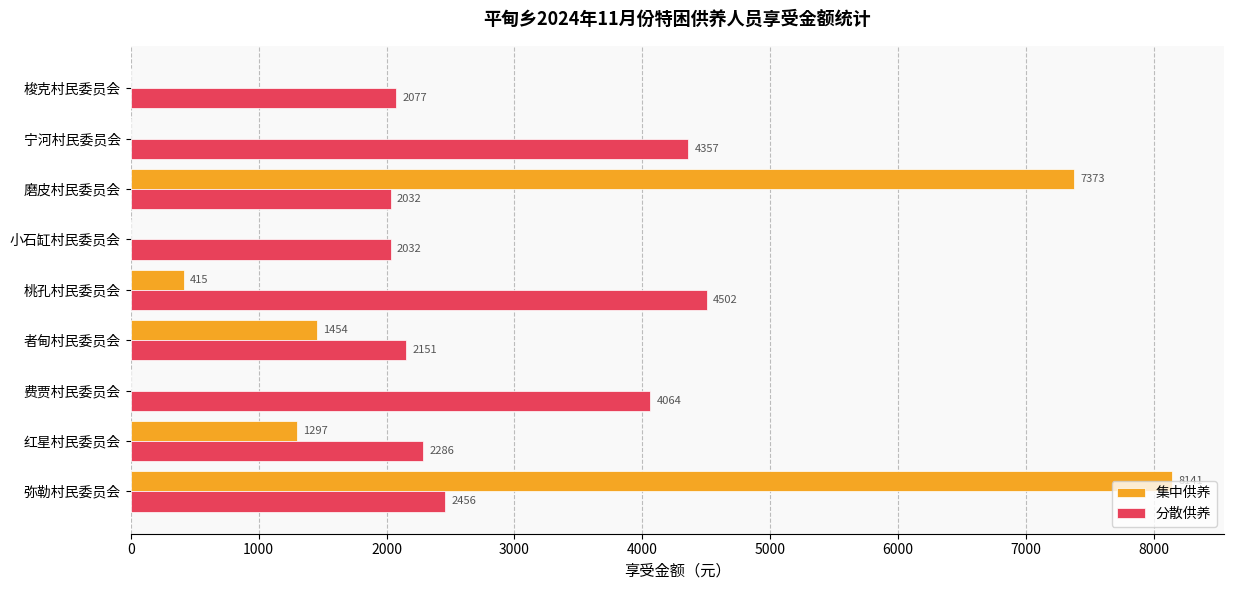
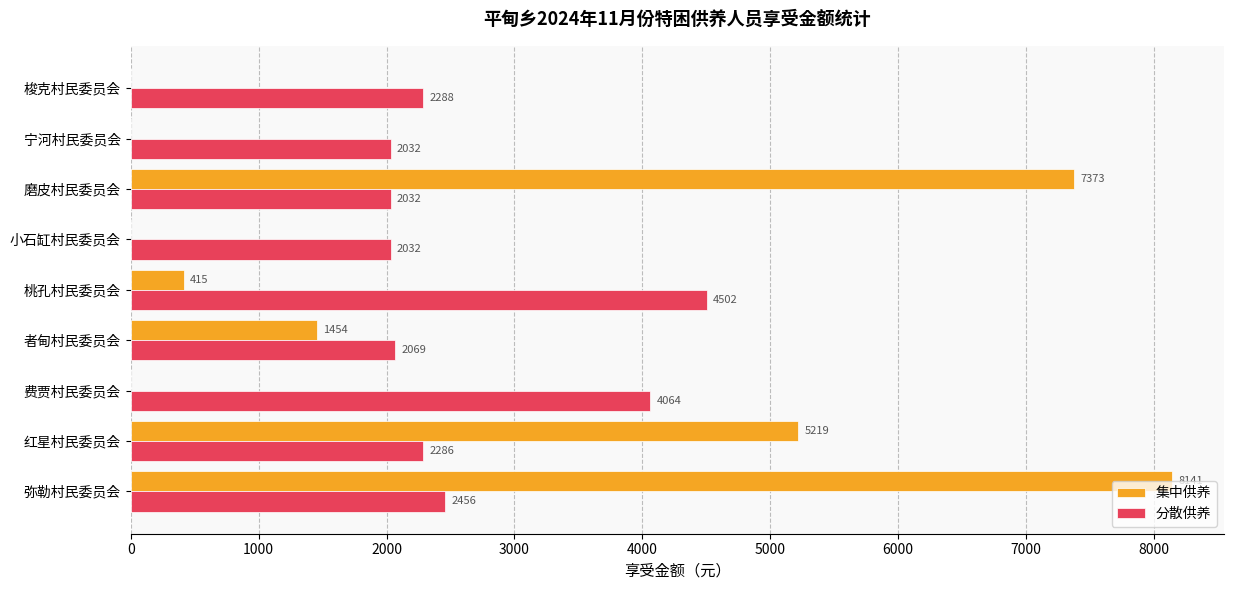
分散供养, 梭克村民委员会: 2077 -> 2288
分散供养, 宁河村民委员会: 4357 -> 2032
分散供养, 者甸村民委员会: 2151 -> 2069
集中供养, 红星村民委员会: 1297 -> 5219
